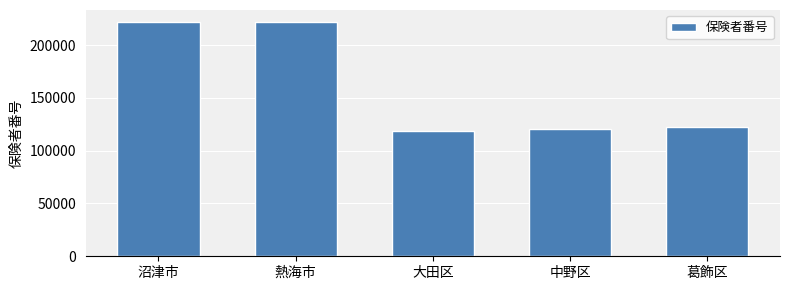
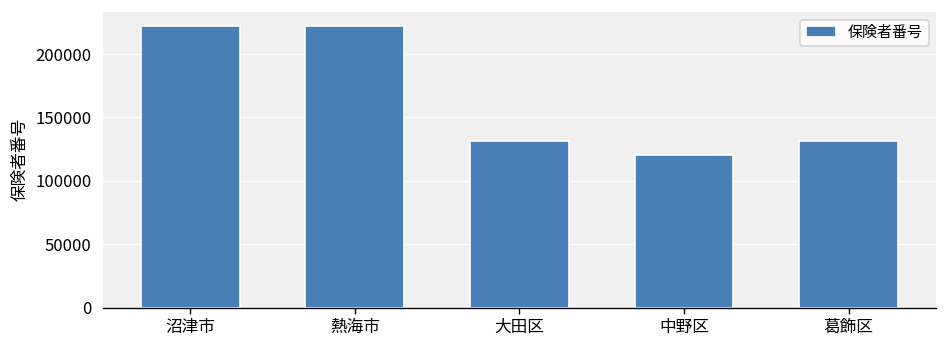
大田区: 119000 -> 131000
葛飾区: 123000 -> 131000
